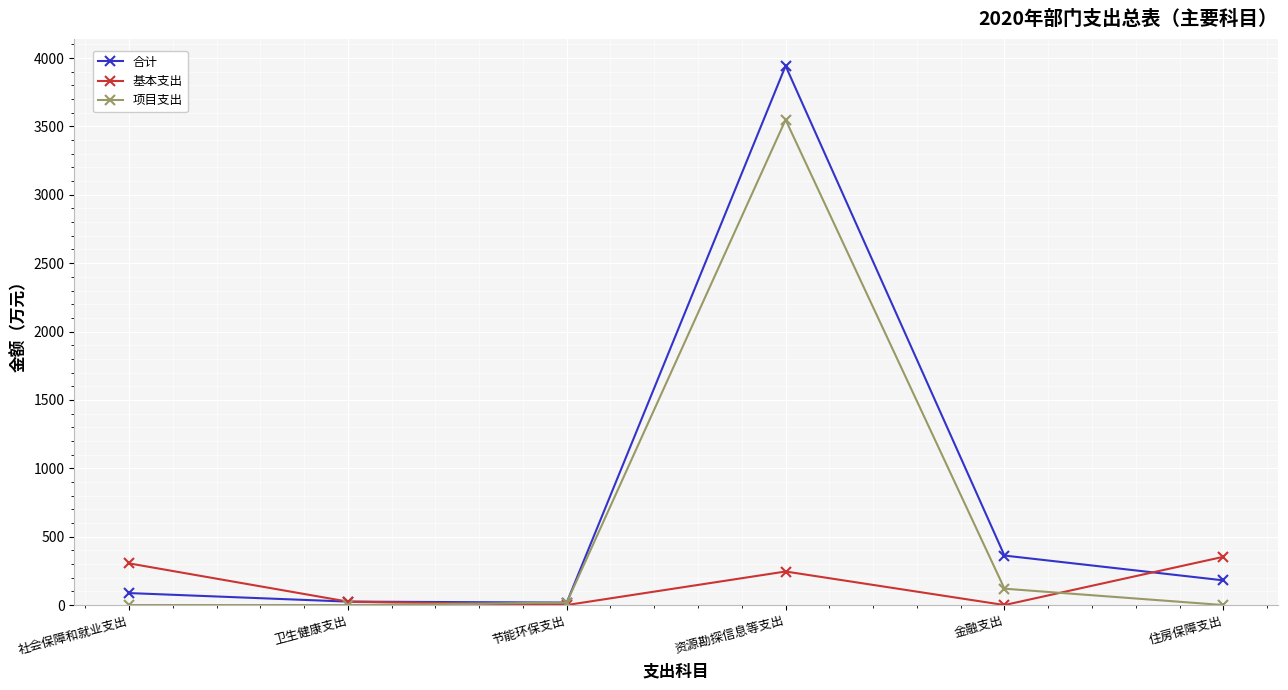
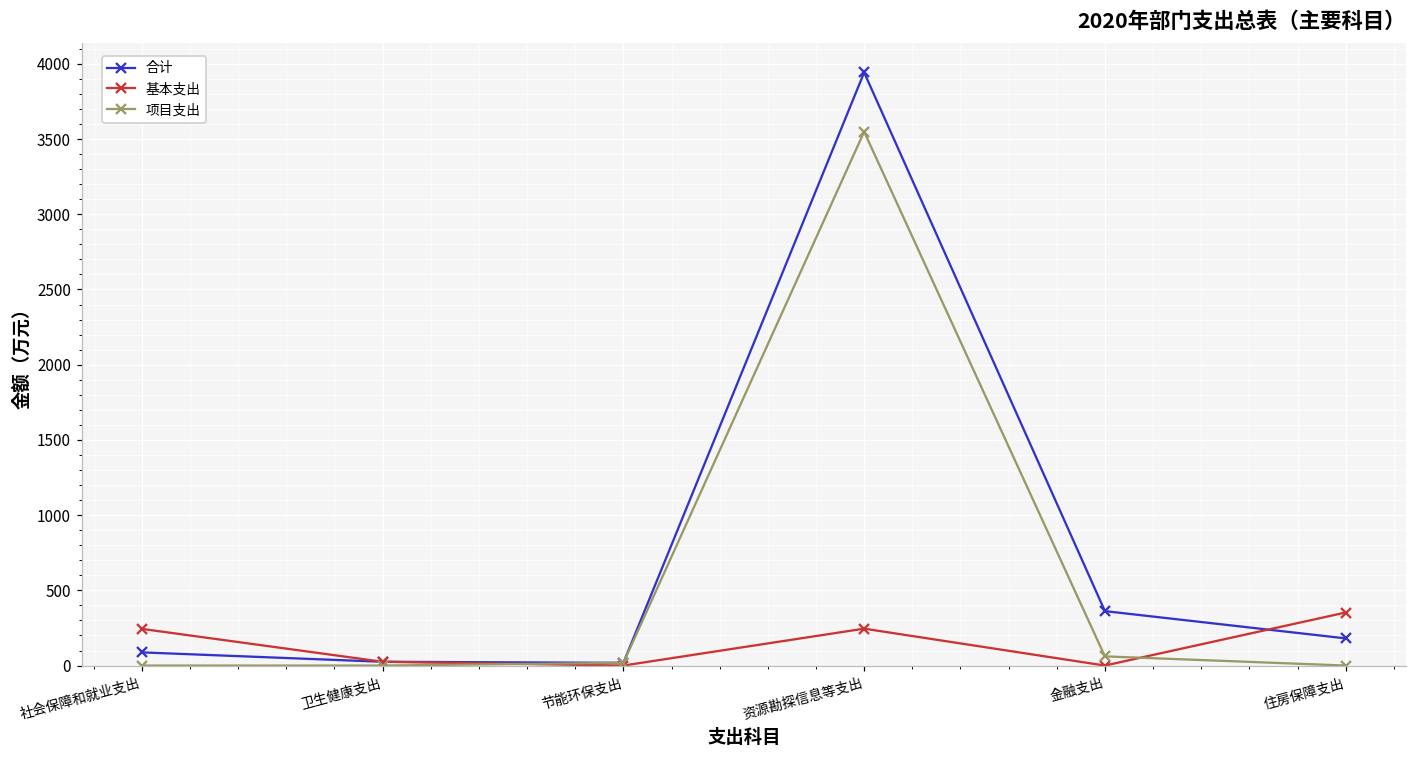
基本支出, 社会保障和就业支出: 300 -> 240
项目支出, 金融支出: 120 -> 60
